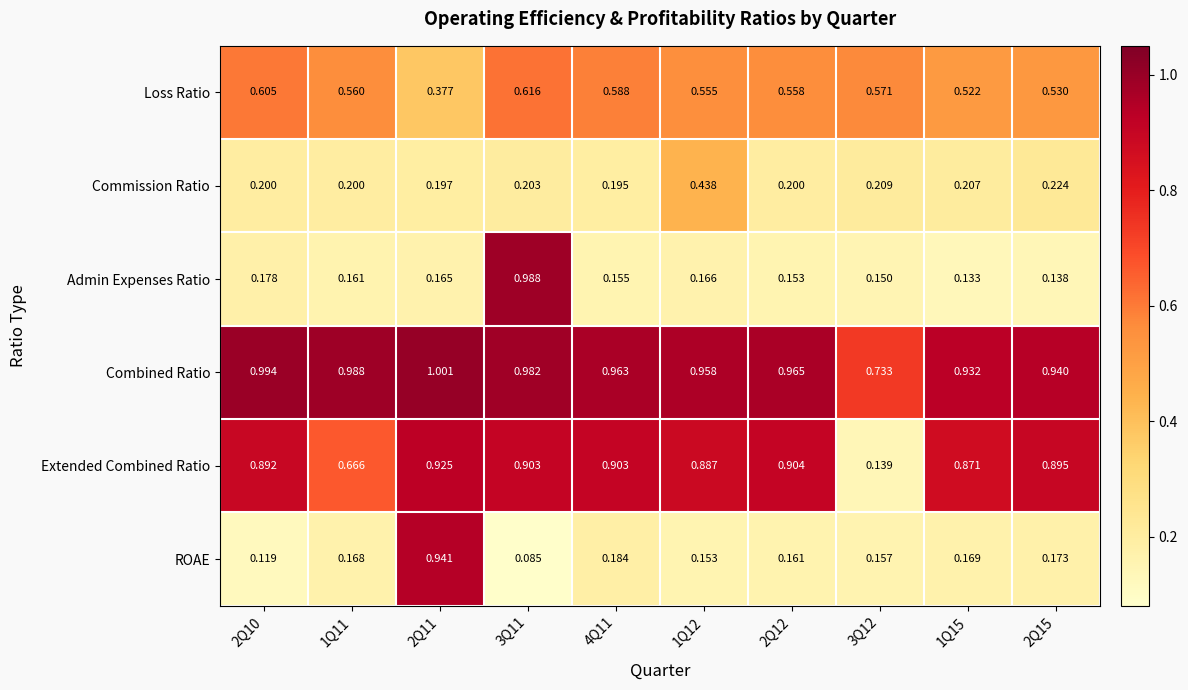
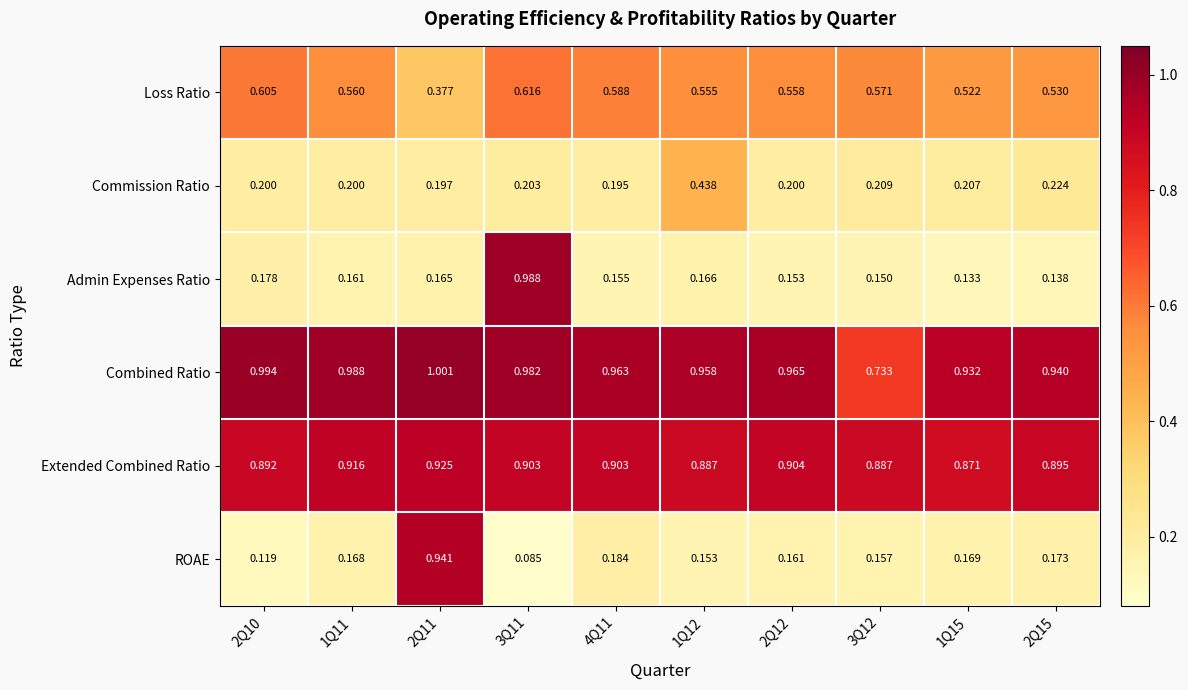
Extended Combined Ratio, 1Q11: 0.666 -> 0.916
Extended Combined Ratio, 3Q12: 0.139 -> 0.887
